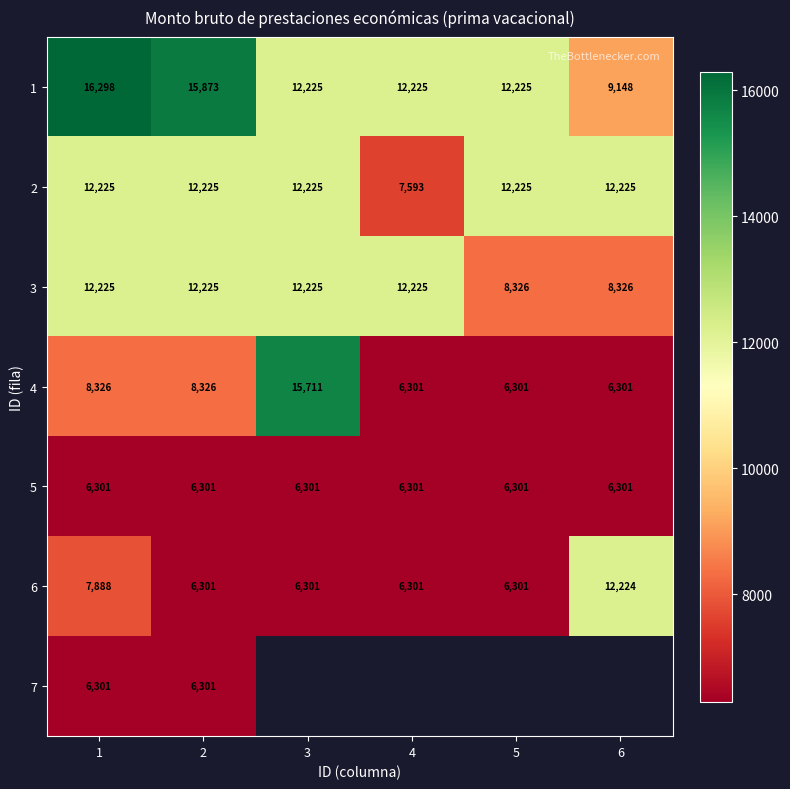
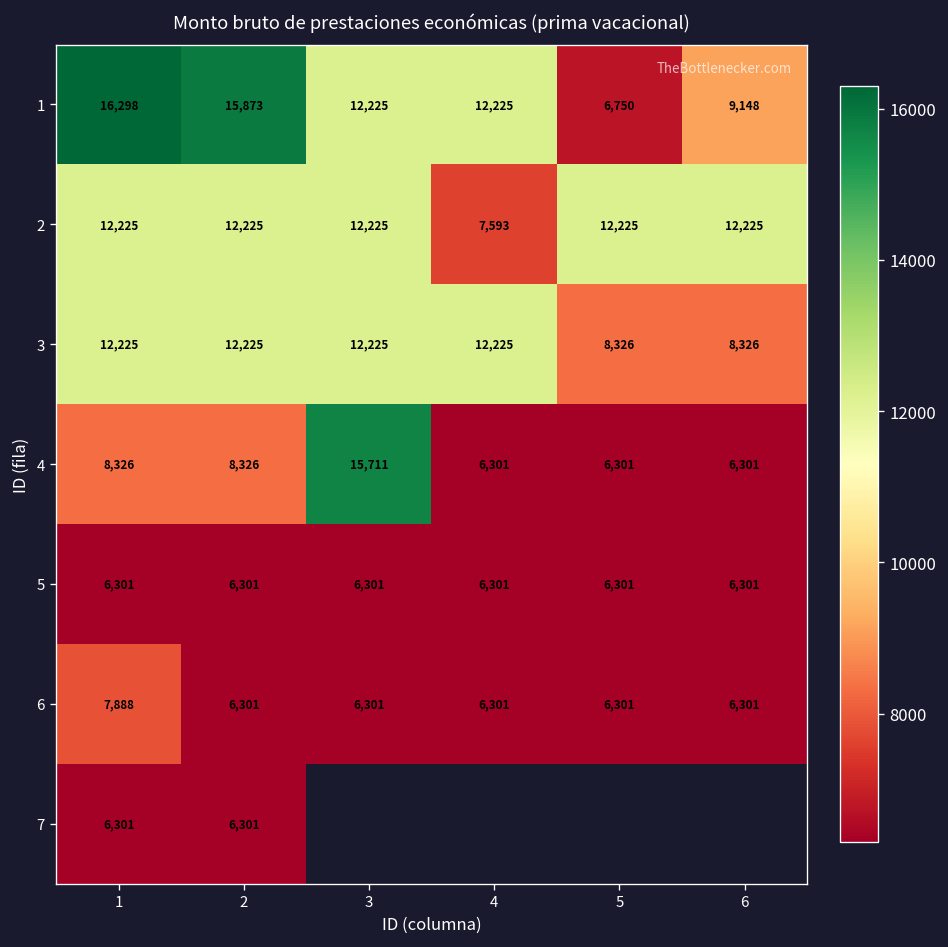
1, 5: 12,225 -> 6,750
6, 6: 12,224 -> 6,301
